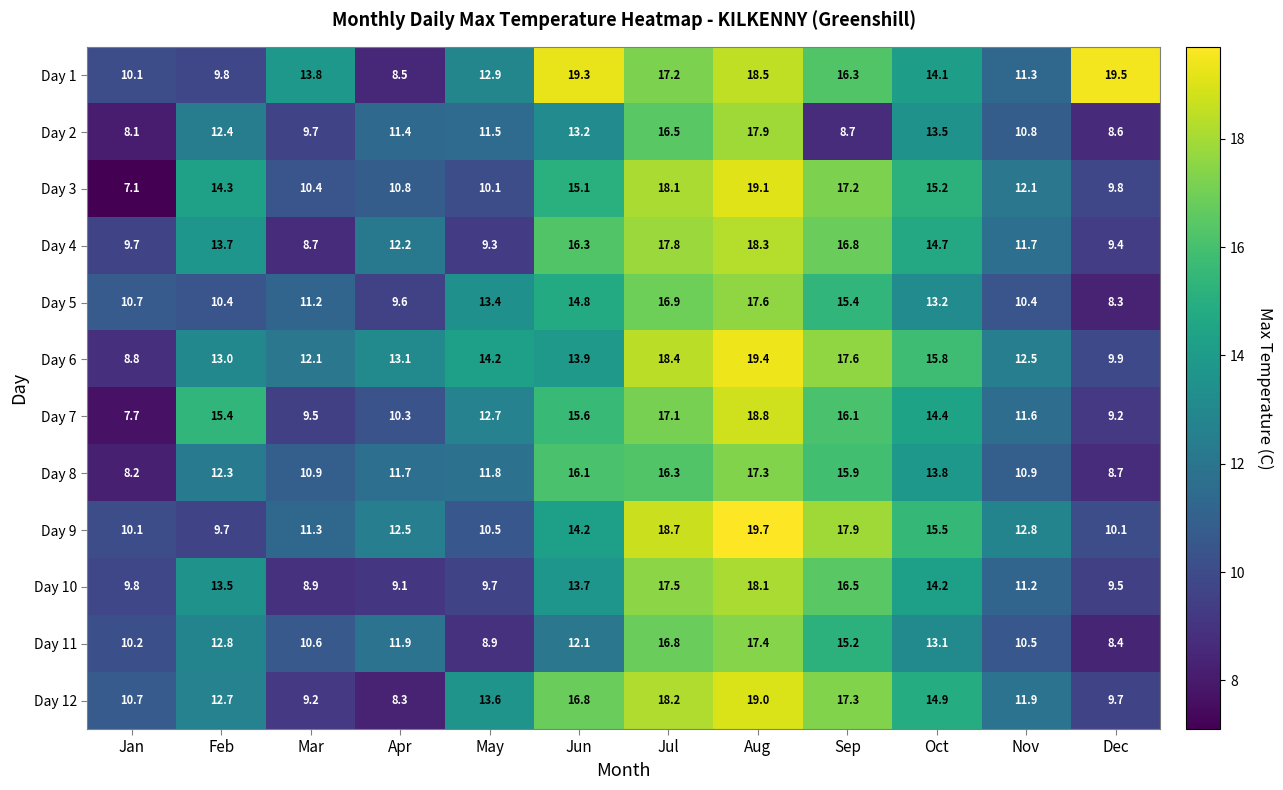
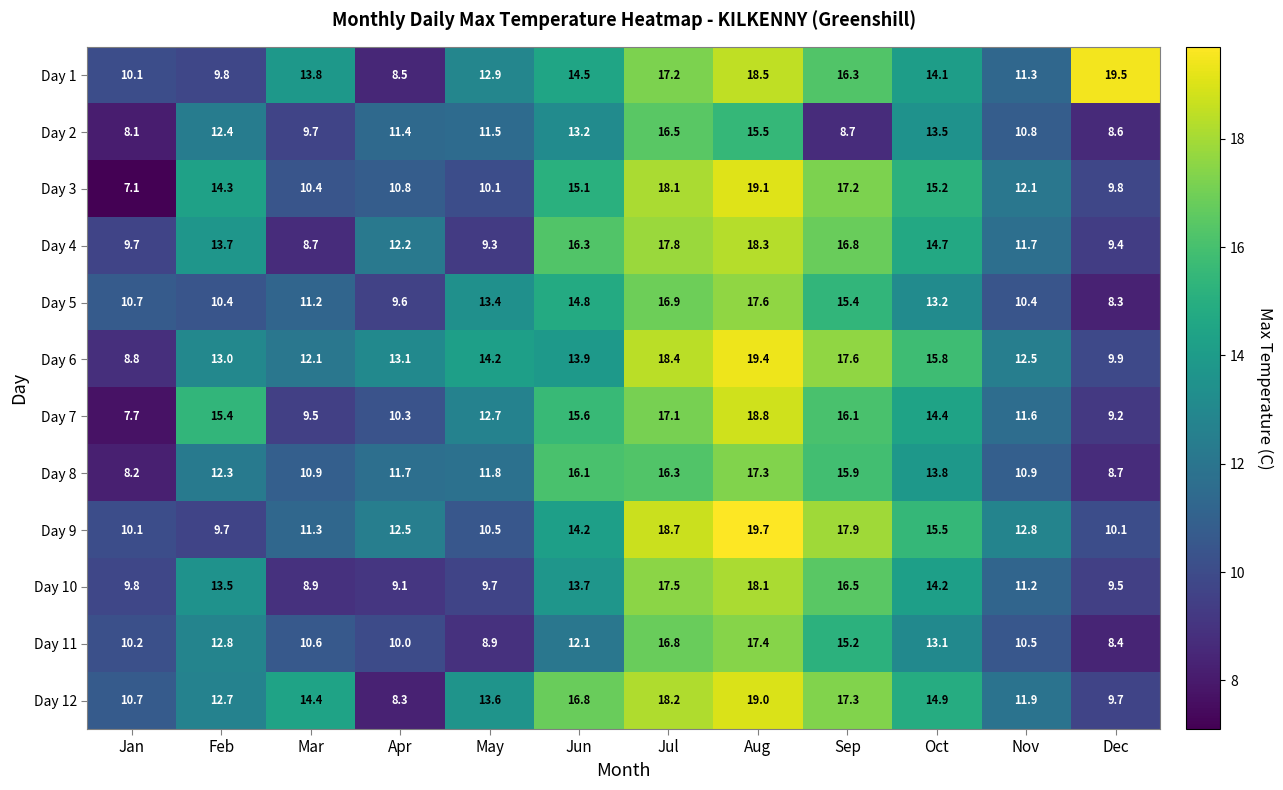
Day 1, Jun: 19.3 -> 14.5
Day 2, Aug: 17.9 -> 15.5
Day 11, Apr: 11.9 -> 10.0
Day 12, Mar: 9.2 -> 14.4
